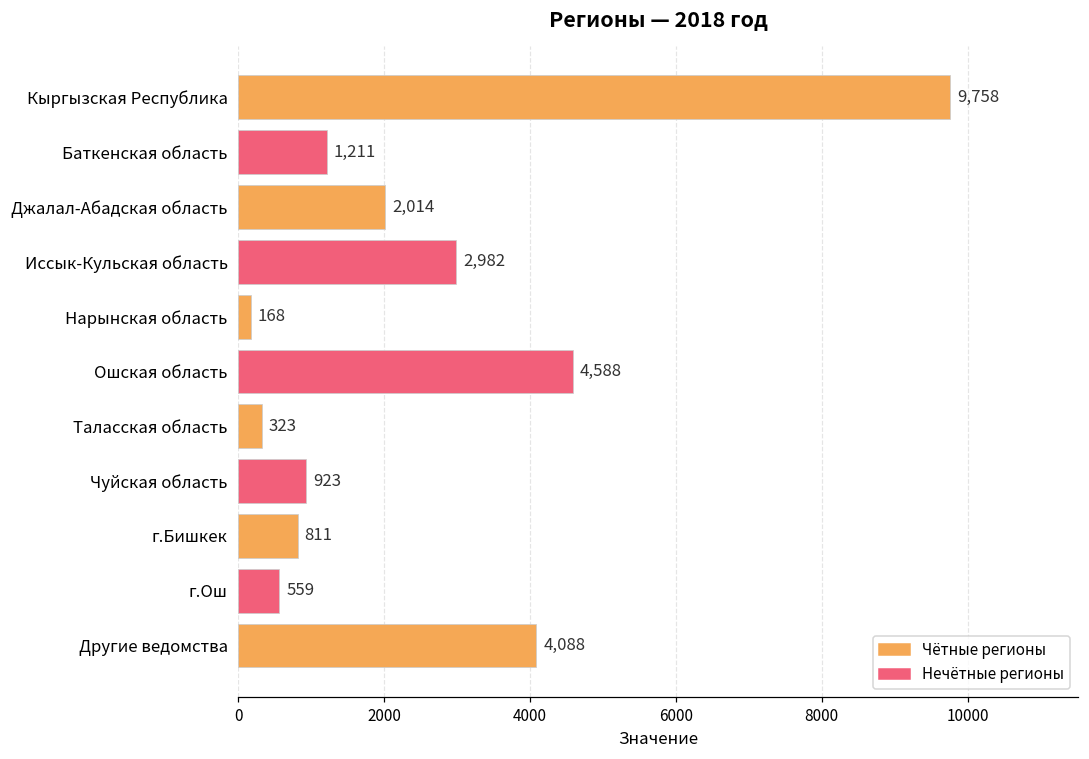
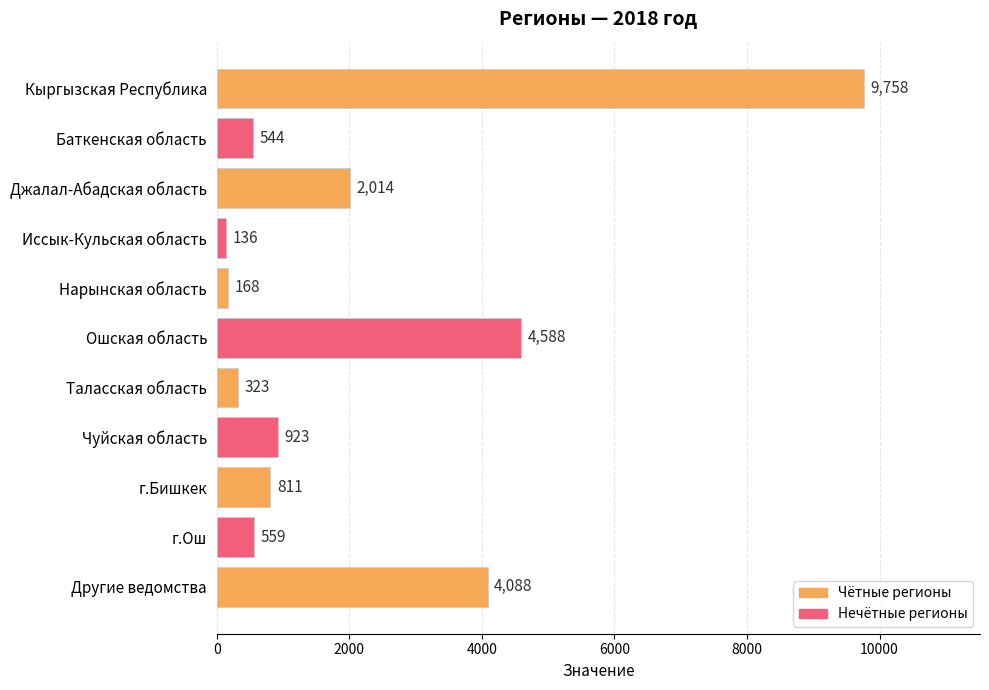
Баткенская область: 1,211 -> 544
Иссык-Кульская область: 2,982 -> 136
